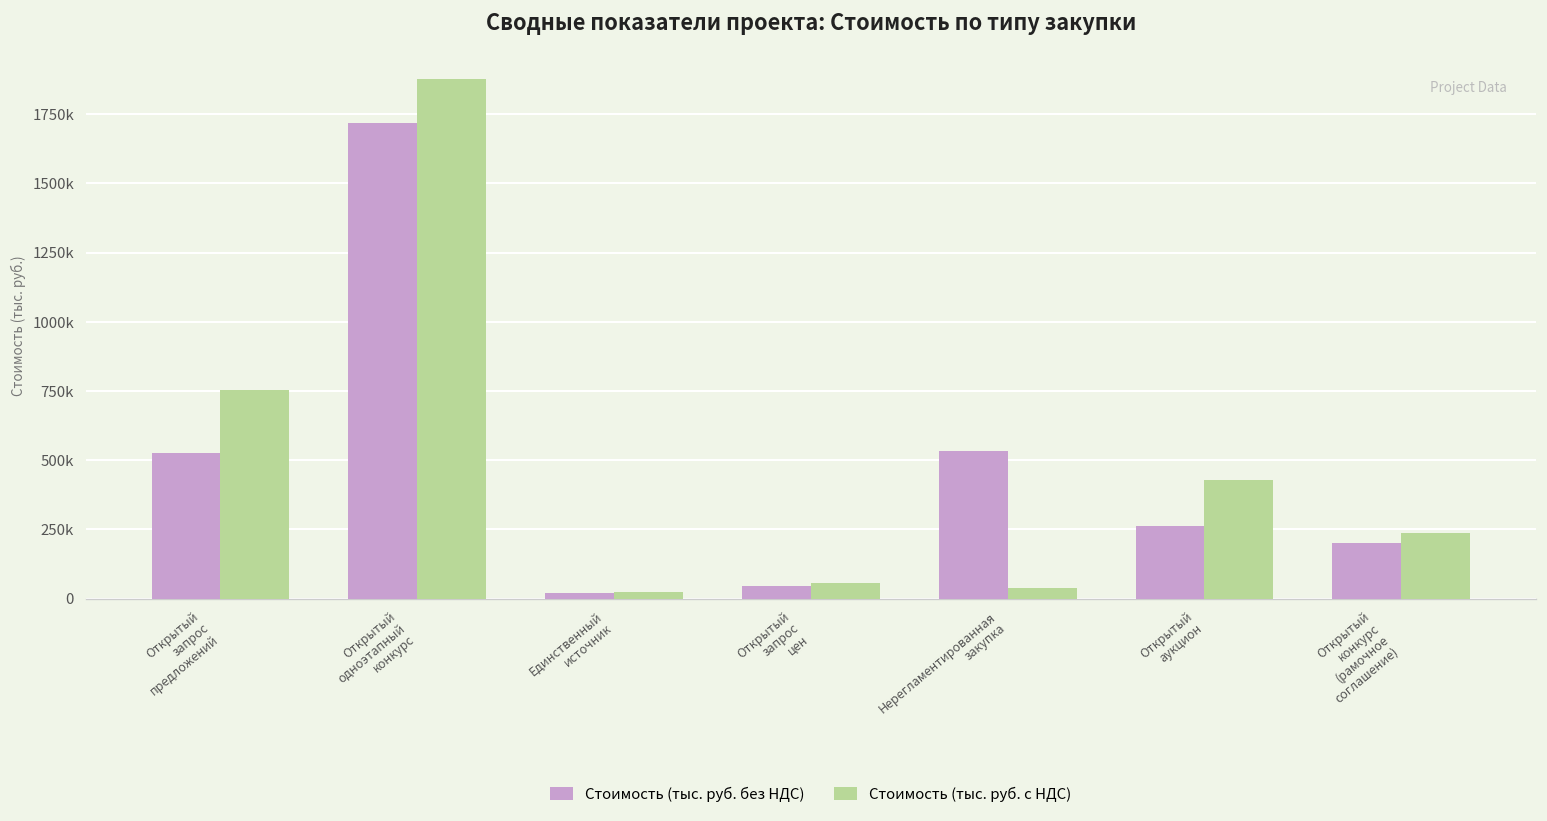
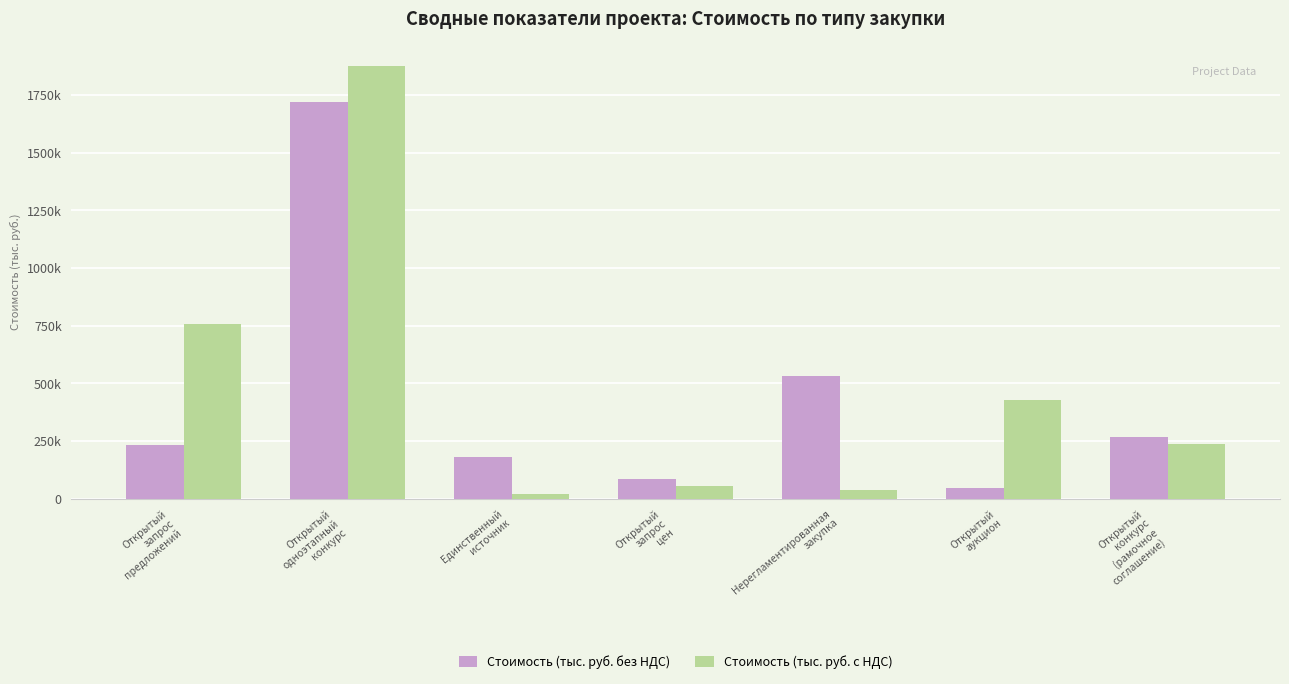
Стоимость (тыс. руб. без НДС), Открытый запрос предложений: 530000 -> 230000
Стоимость (тыс. руб. без НДС), Единственный источник: 20000 -> 180000
Стоимость (тыс. руб. без НДС), Открытый запрос цен: 50000 -> 90000
Стоимость (тыс. руб. без НДС), Открытый аукцион: 260000 -> 50000
Стоимость (тыс. руб. без НДС), Открытый конкурс (рамочное соглашение): 200000 -> 270000
